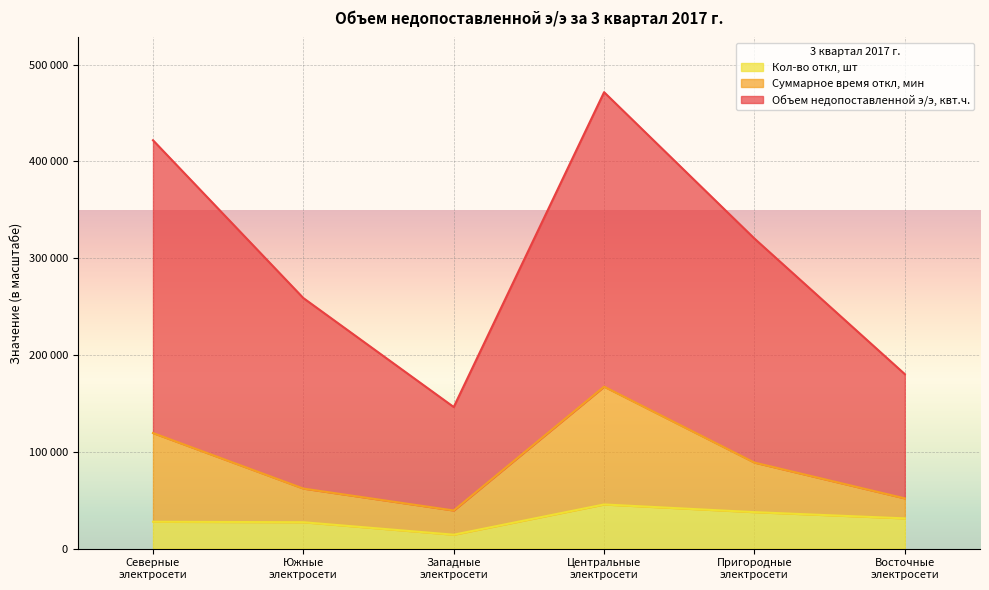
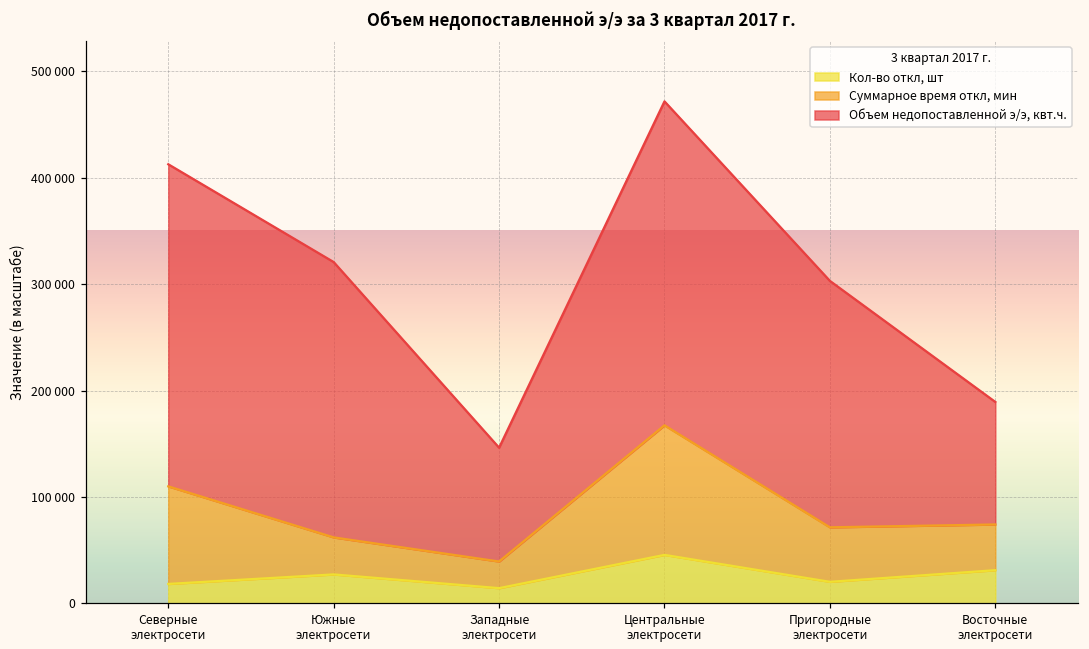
Кол-во откл, шт, Северные электросети: 30000 -> 20000
Объем недопоставленной э/э, квт.ч., Южные электросети: 200000 -> 260000
Кол-во откл, шт, Пригородные электросети: 40000 -> 20000
Суммарное время откл, мин, Восточные электросети: 20000 -> 40000
Объем недопоставленной э/э, квт.ч., Восточные электросети: 130000 -> 120000
